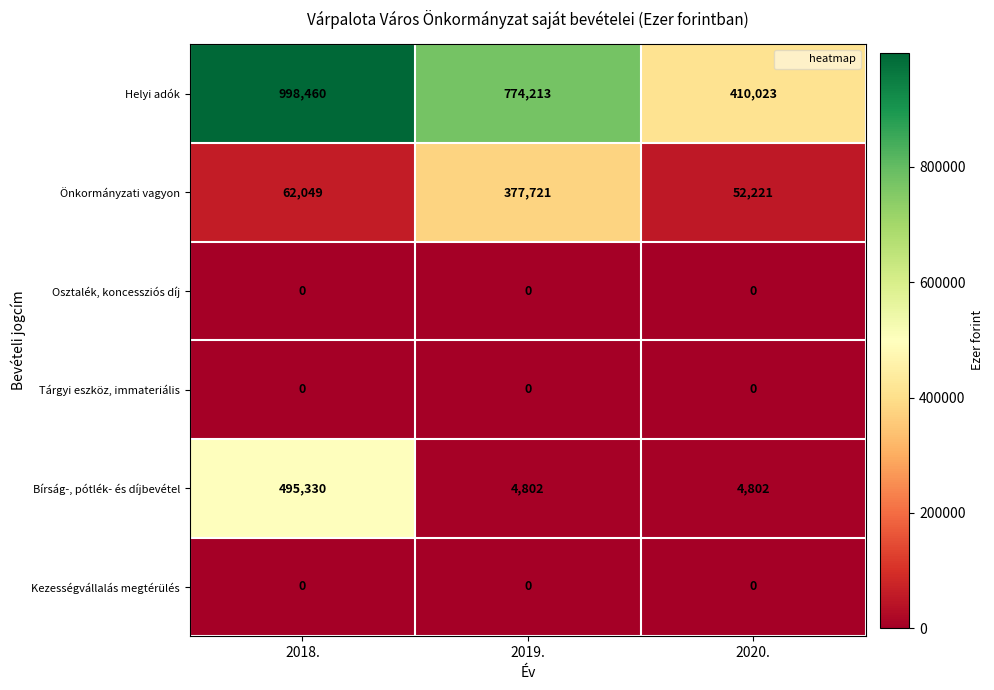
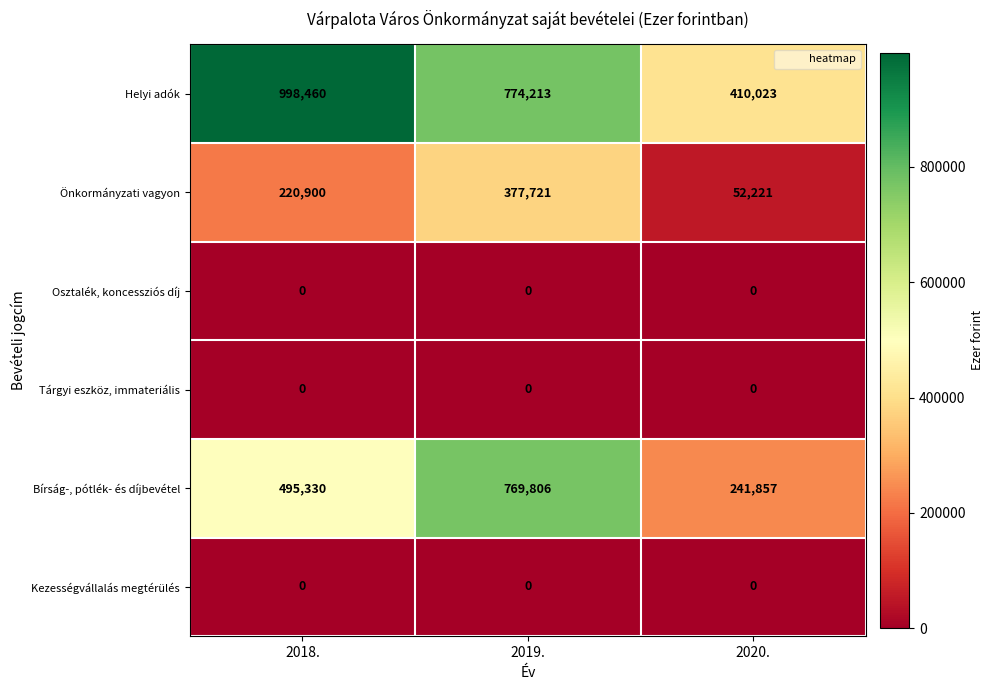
Önkormányzati vagyon, 2018.: 62,049 -> 220,900
Bírság-, pótlék- és díjbevétel, 2019.: 4,802 -> 769,806
Bírság-, pótlék- és díjbevétel, 2020.: 4,802 -> 241,857
